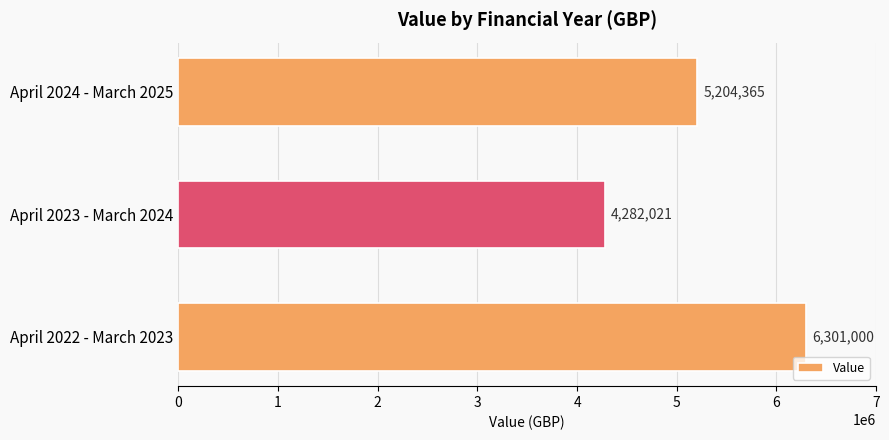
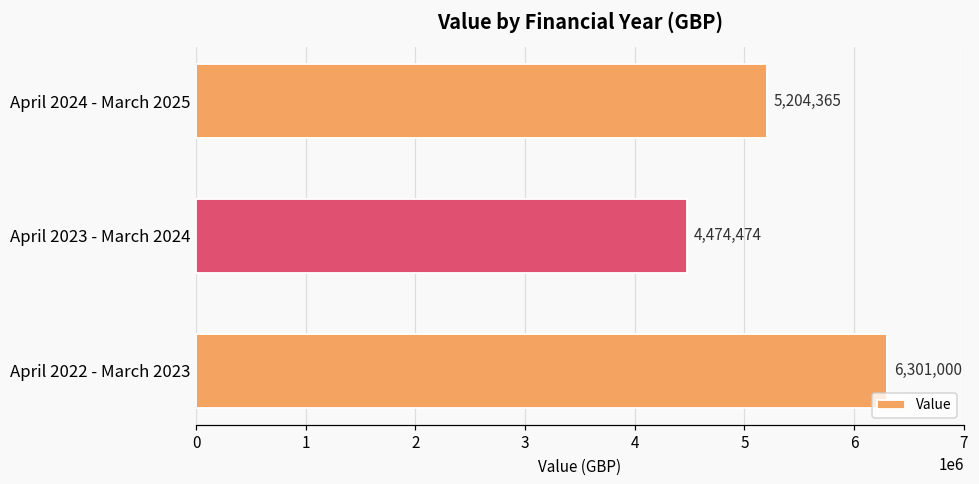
April 2023 - March 2024: 4,282,021 -> 4,474,474
